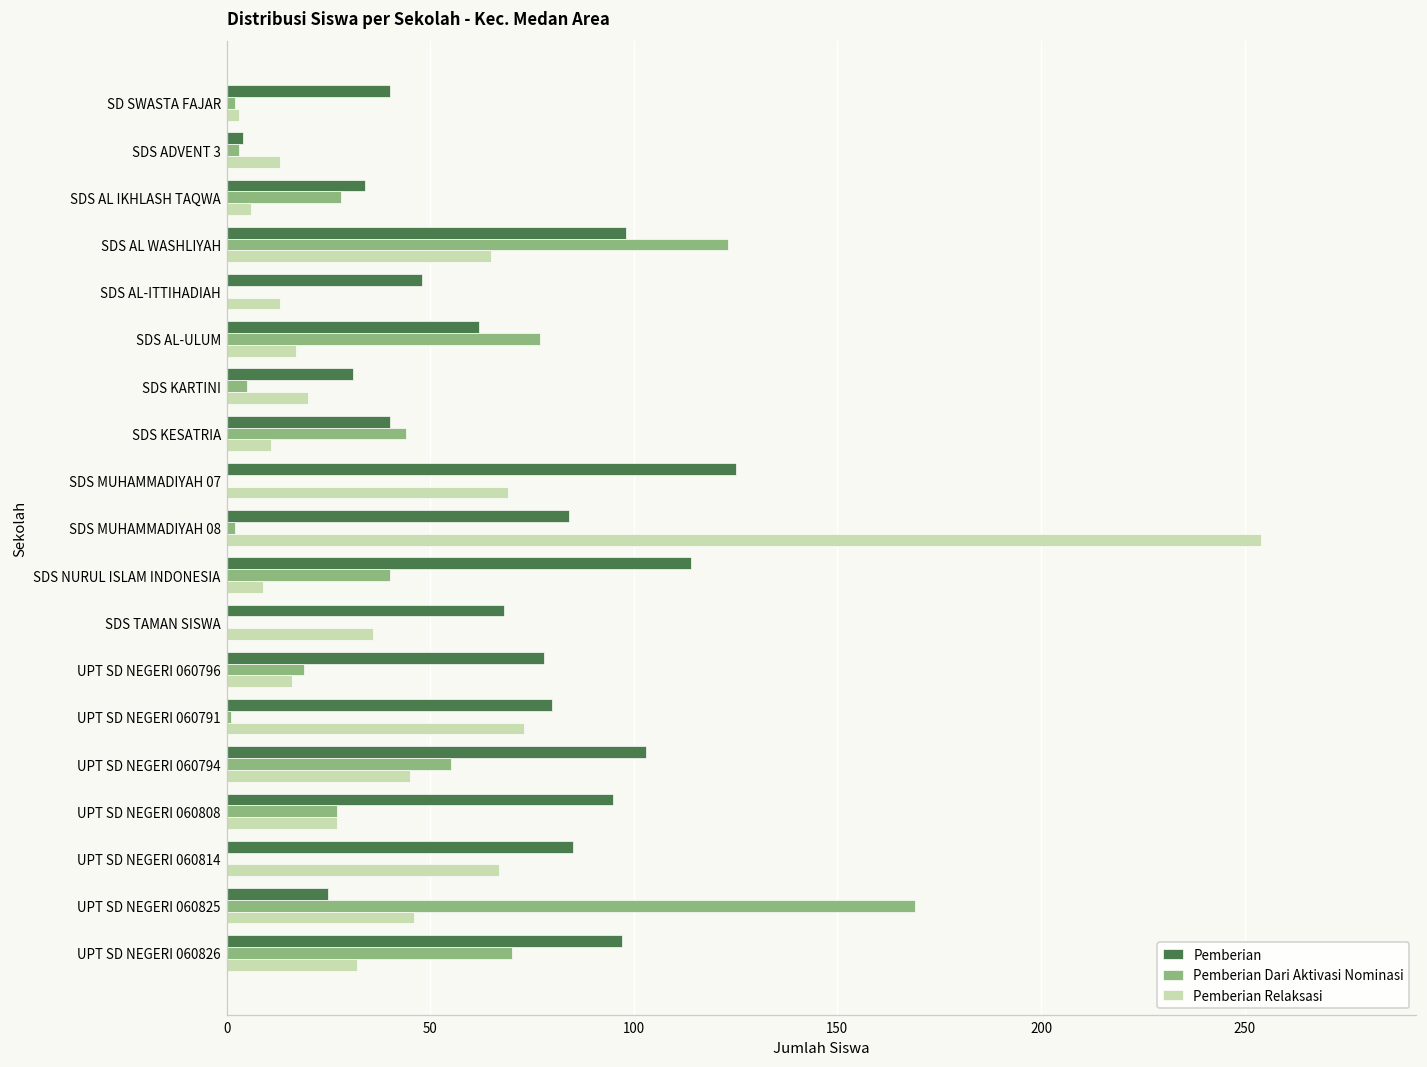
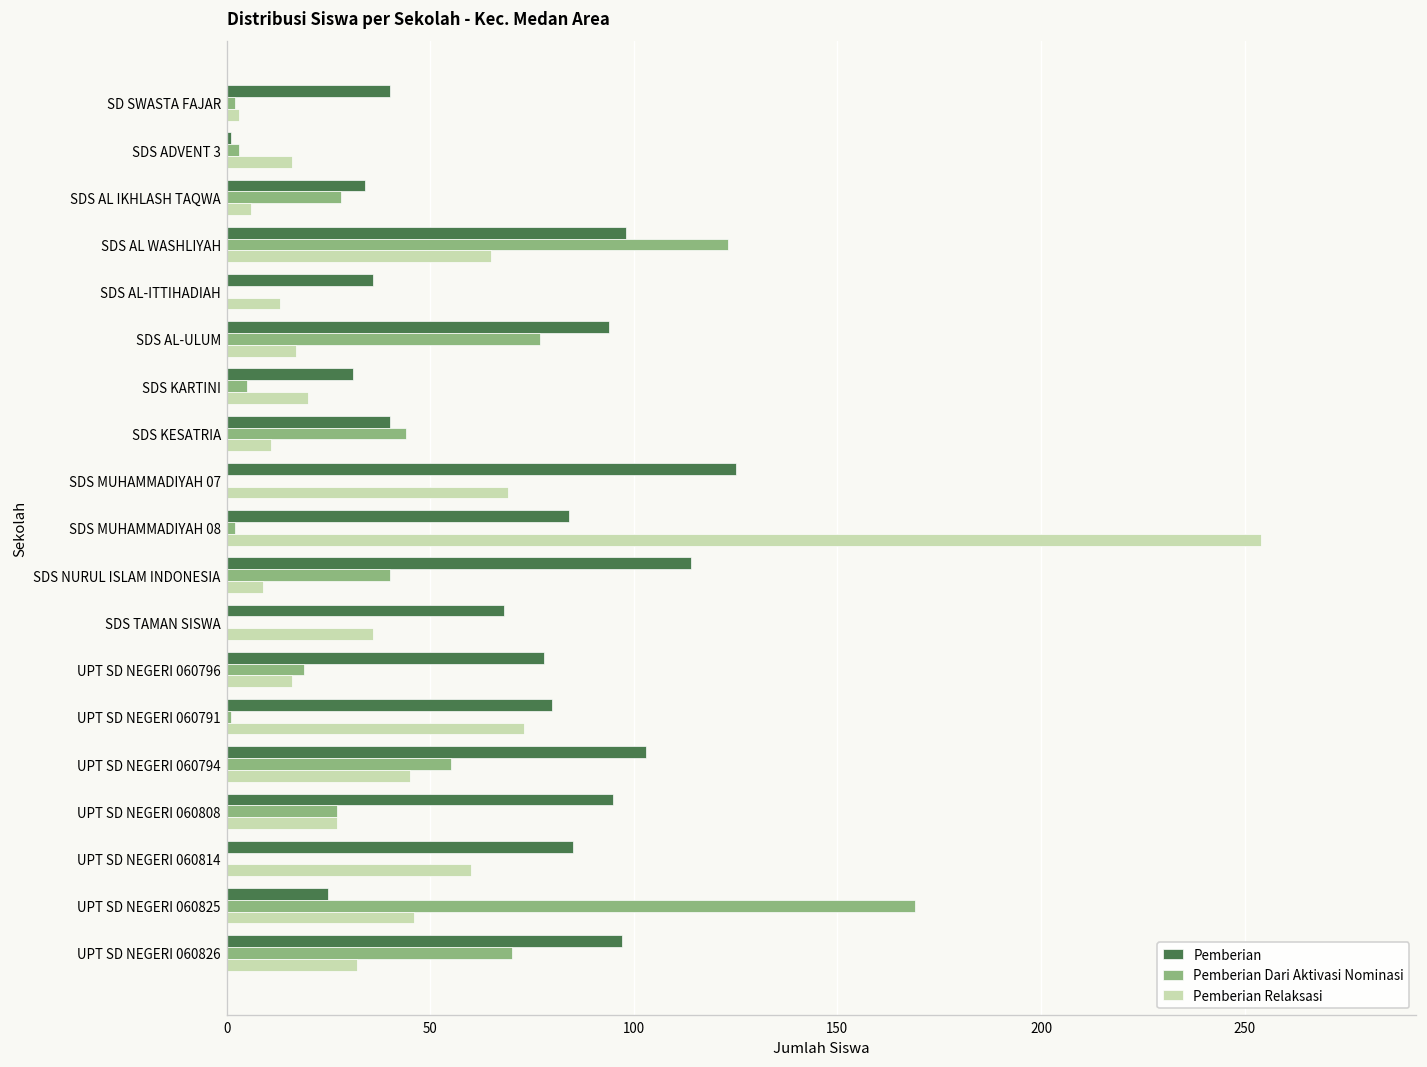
Pemberian, SDS ADVENT 3: 4 -> 1
Pemberian Relaksasi, SDS ADVENT 3: 13 -> 16
Pemberian, SDS AL-ITTIHADIAH: 48 -> 36
Pemberian, SDS AL-ULUM: 62 -> 94
Pemberian Relaksasi, UPT SD NEGERI 060814: 67 -> 60
